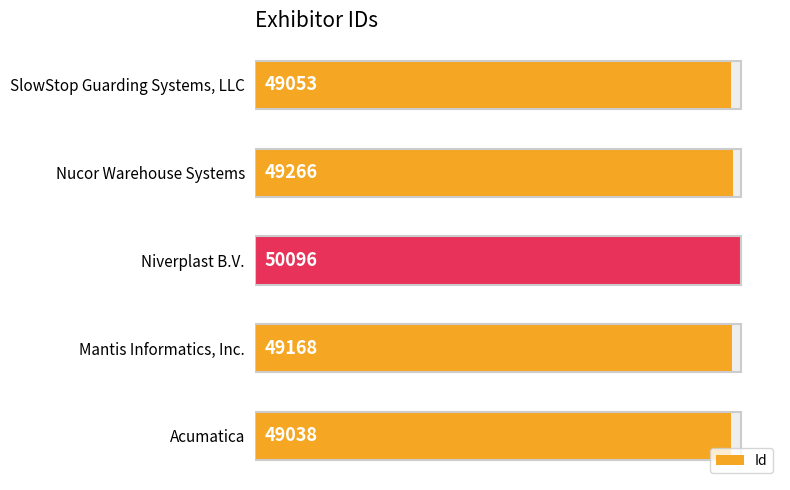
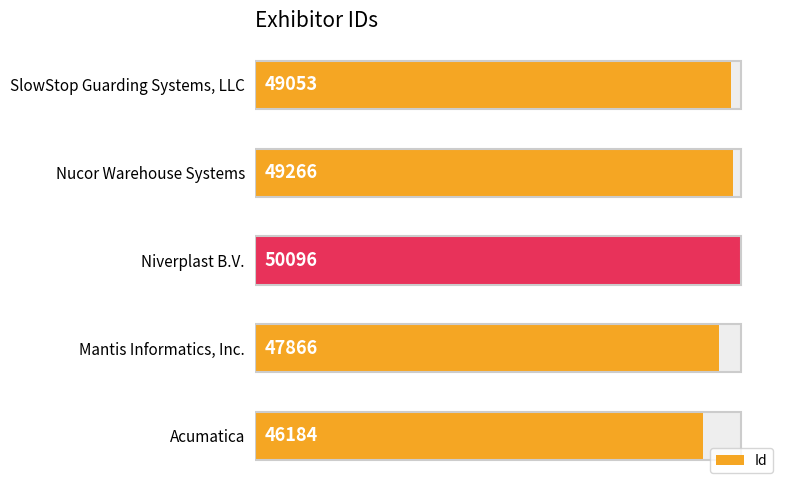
Id, Mantis Informatics, Inc.: 49168 -> 47866
Id, Acumatica: 49038 -> 46184
